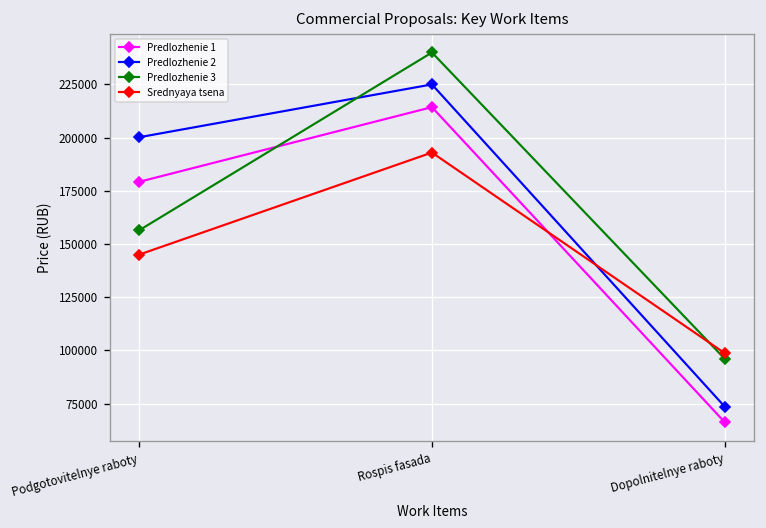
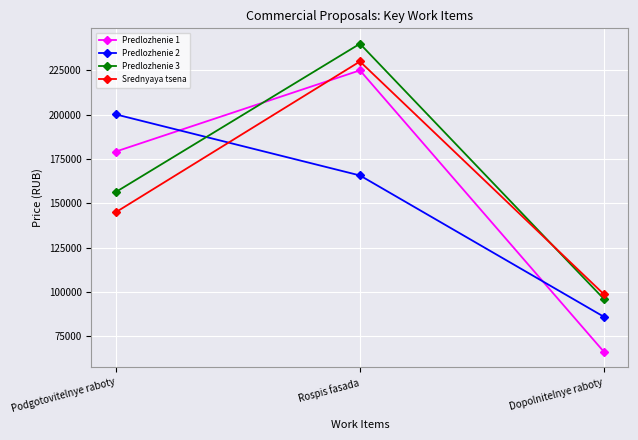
Predlozhenie 1, Rospis fasada: 214000 -> 225000
Predlozhenie 2, Rospis fasada: 225000 -> 166000
Srednyaya tsena, Rospis fasada: 193000 -> 230000
Predlozhenie 2, Dopolnitelnye raboty: 73000 -> 86000
